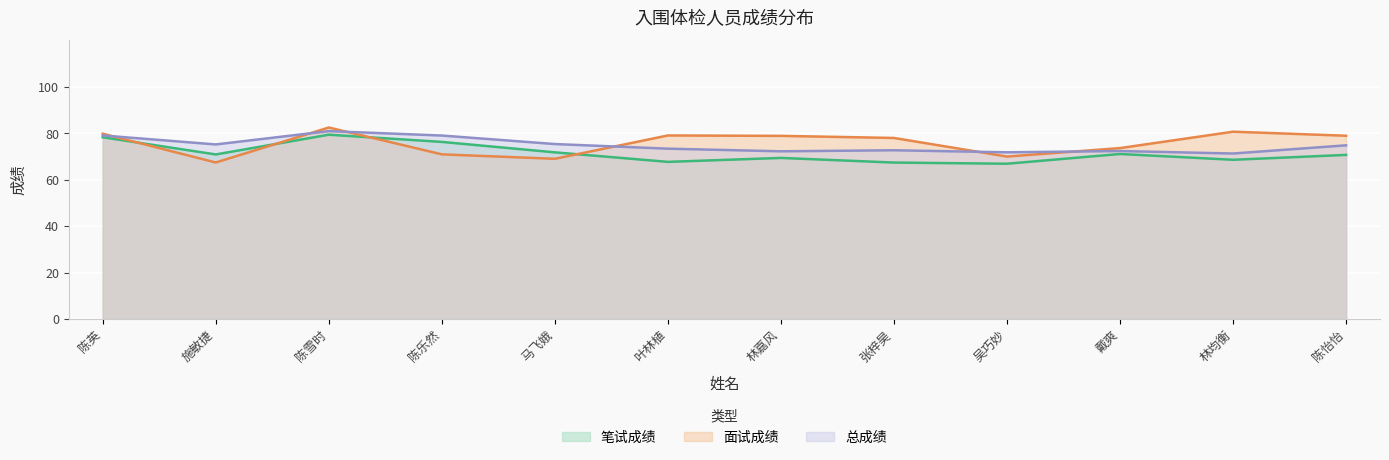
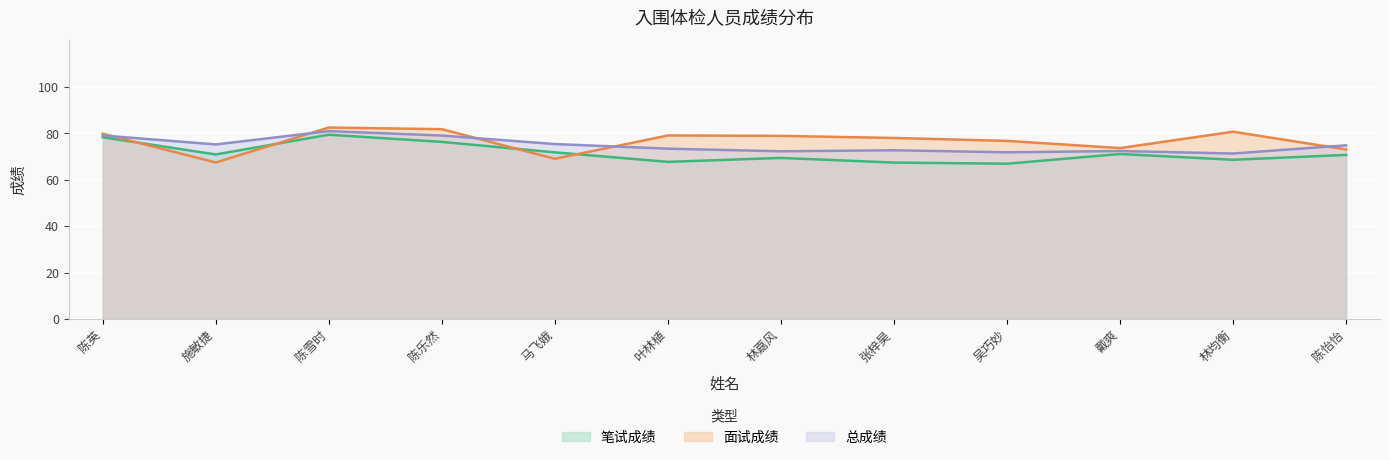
面试成绩, 陈乐然: 71 -> 82
面试成绩, 吴巧妙: 70 -> 77
面试成绩, 陈怡怡: 79 -> 73
